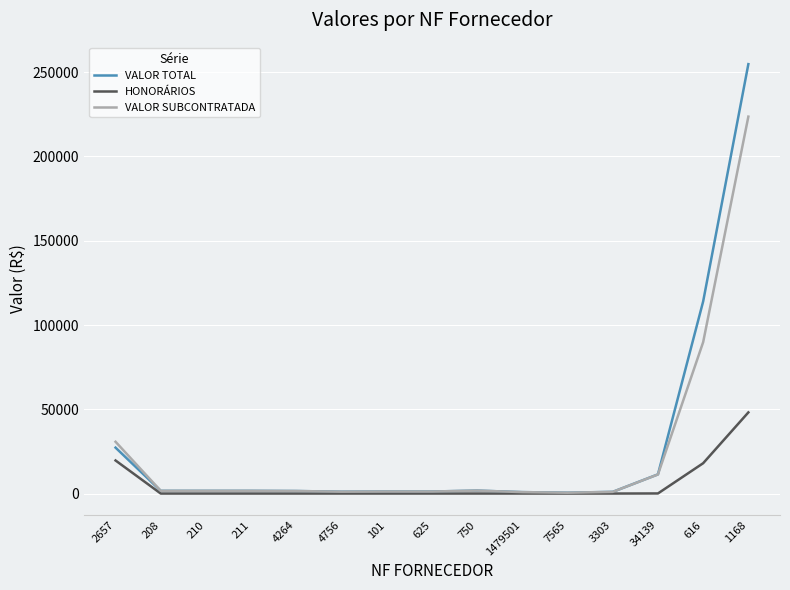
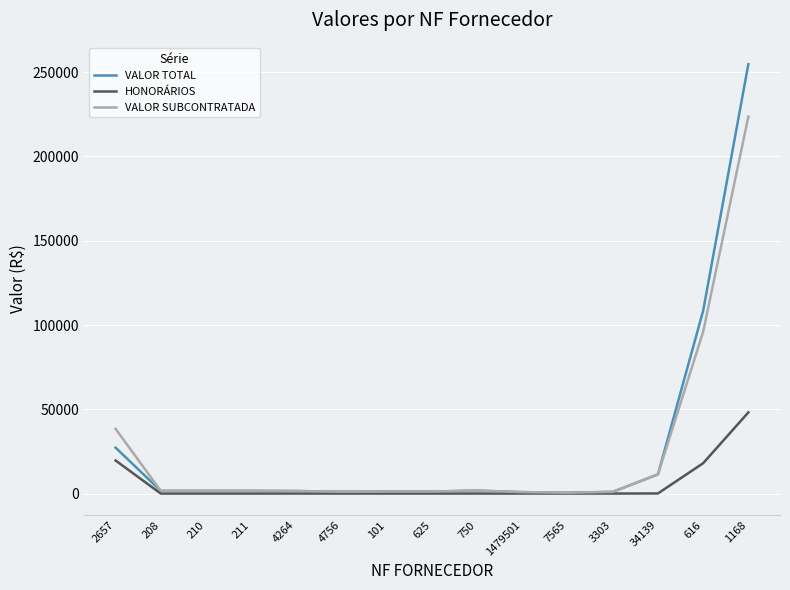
VALOR SUBCONTRATADA, 2657: 31000 -> 38000
VALOR TOTAL, 616: 114000 -> 108000
VALOR SUBCONTRATADA, 616: 90000 -> 96000
